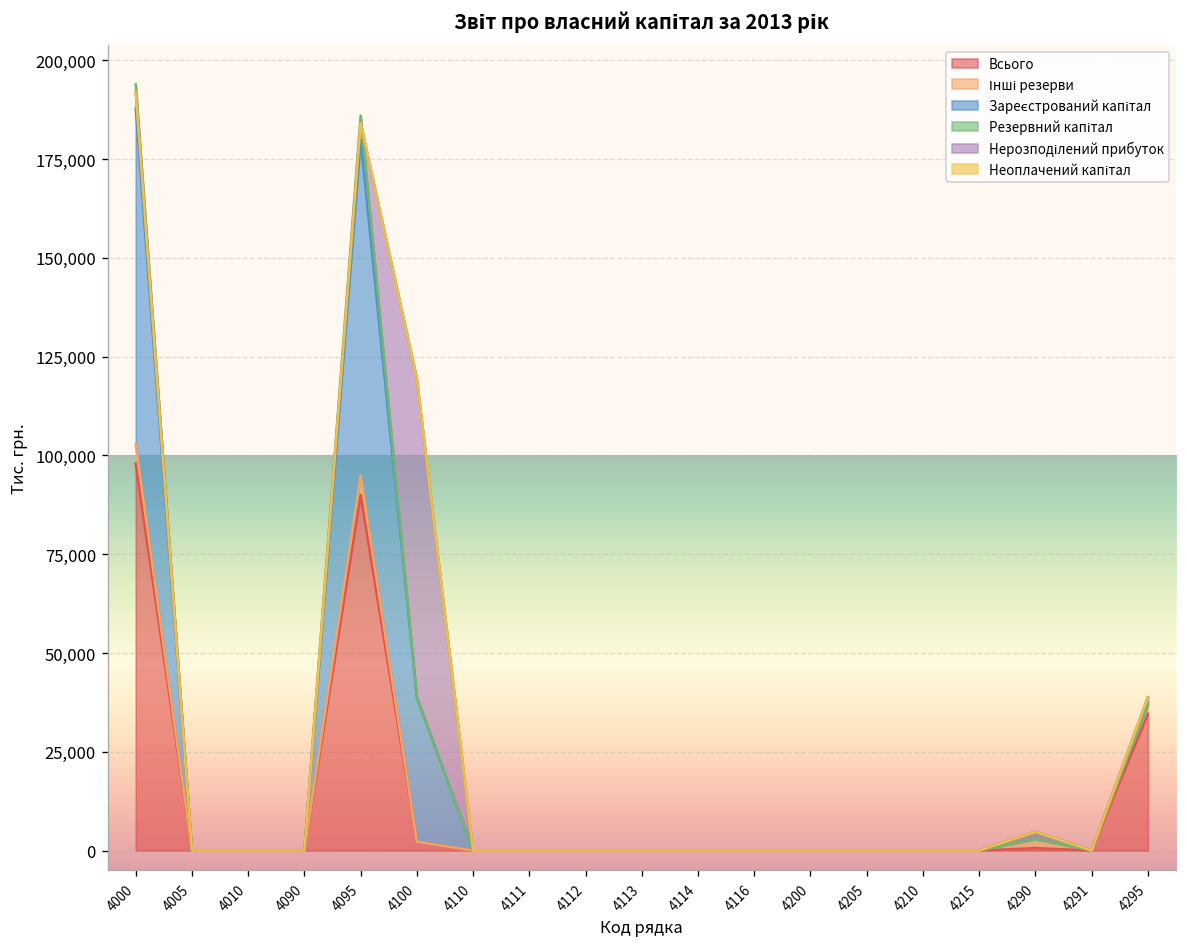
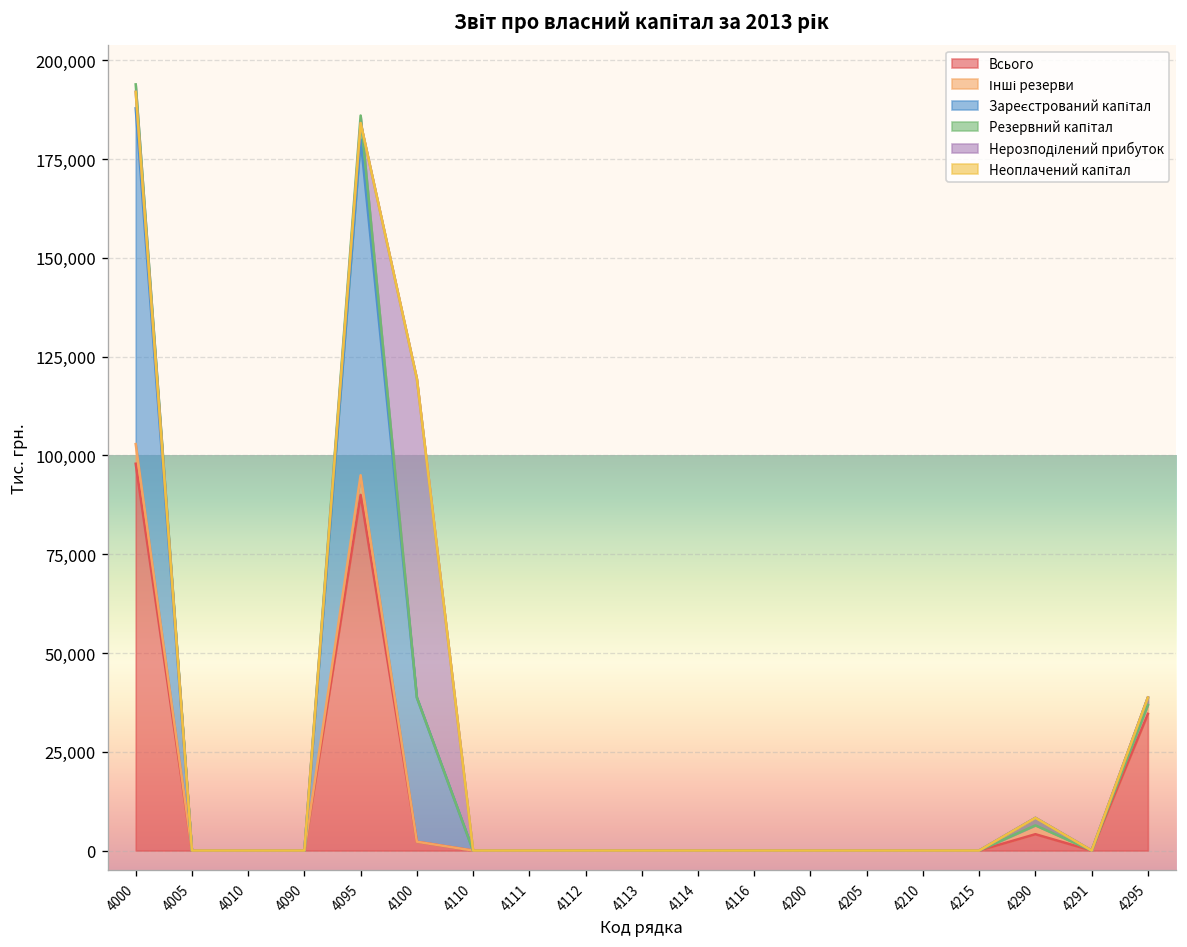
Всього, 4290: 1,000 -> 4,000
